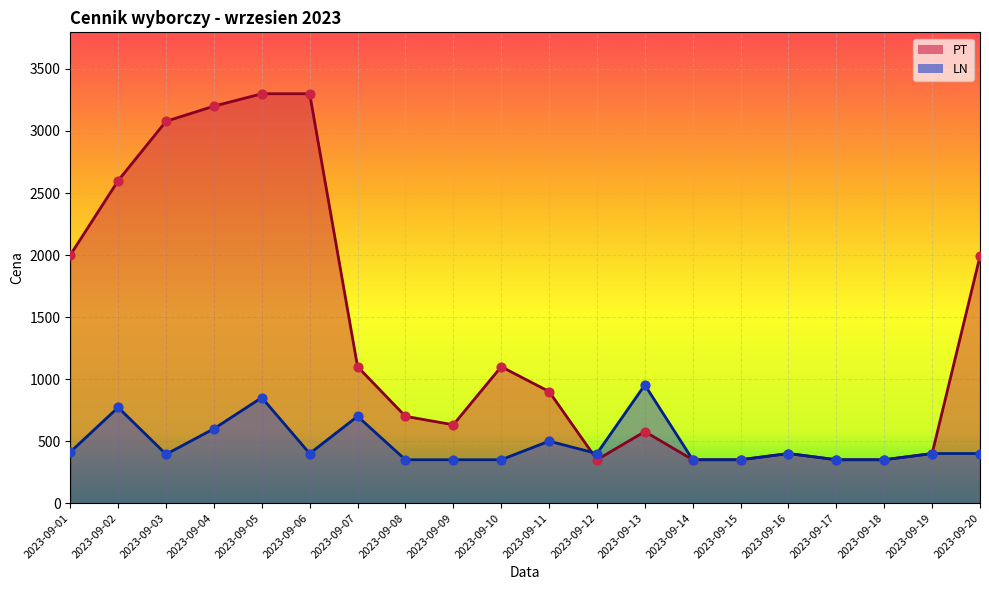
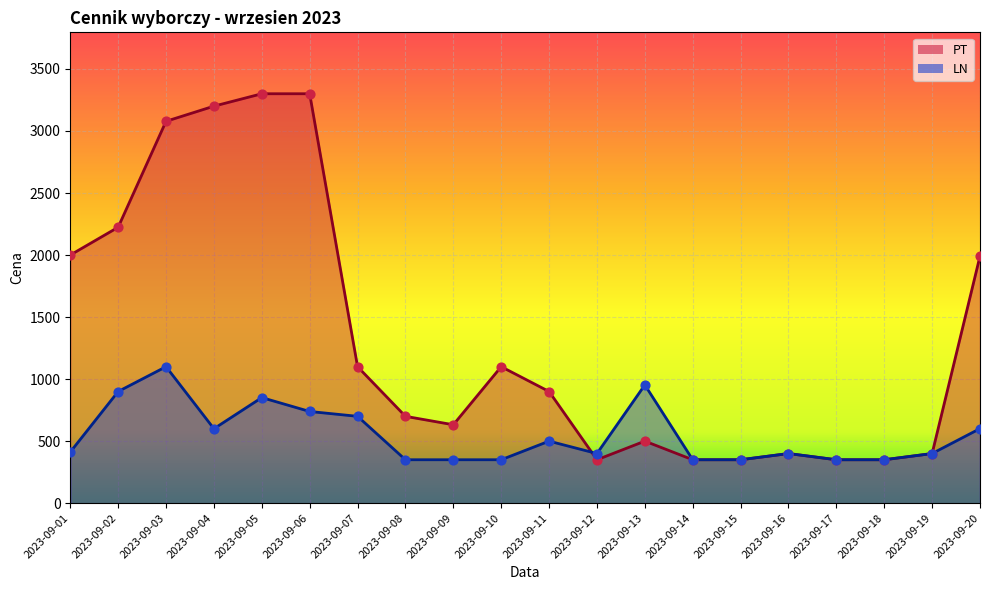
PT, 2023-09-02: 2600 -> 2220
LN, 2023-09-02: 770 -> 900
LN, 2023-09-03: 390 -> 1100
LN, 2023-09-06: 400 -> 740
PT, 2023-09-13: 580 -> 500
LN, 2023-09-20: 400 -> 600
